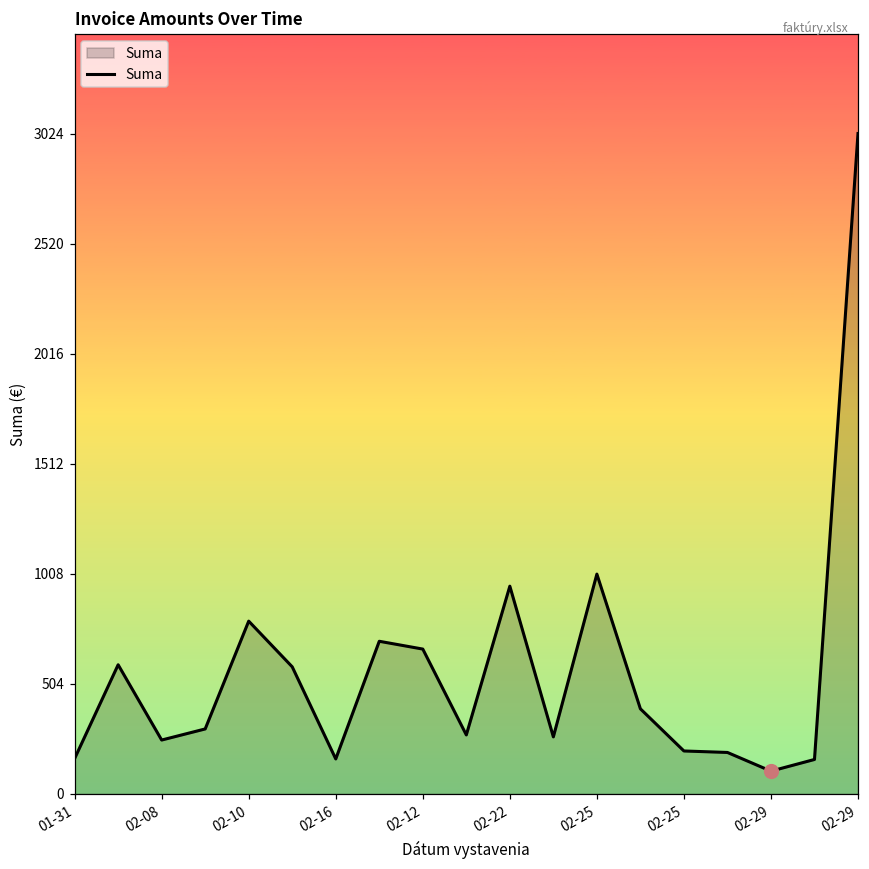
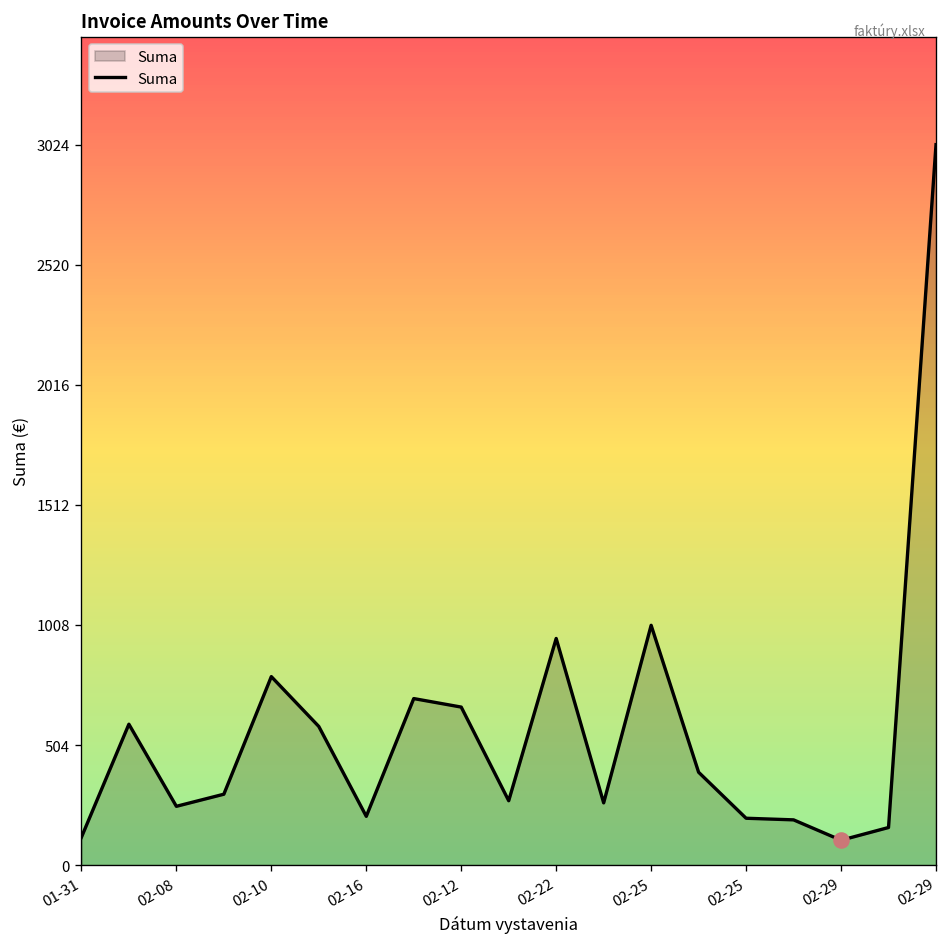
Suma, 01-31: 160 -> 120
Suma, 02-16: 160 -> 200
